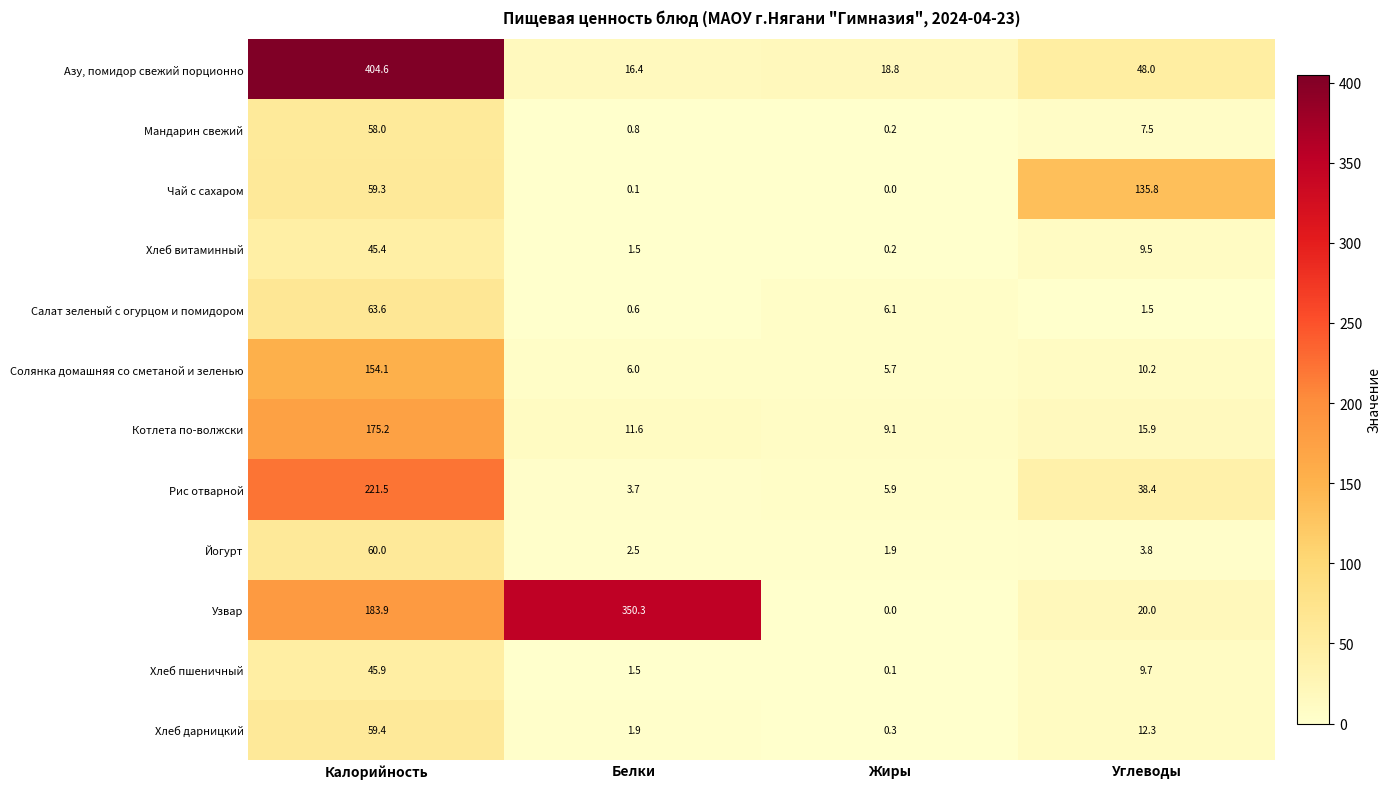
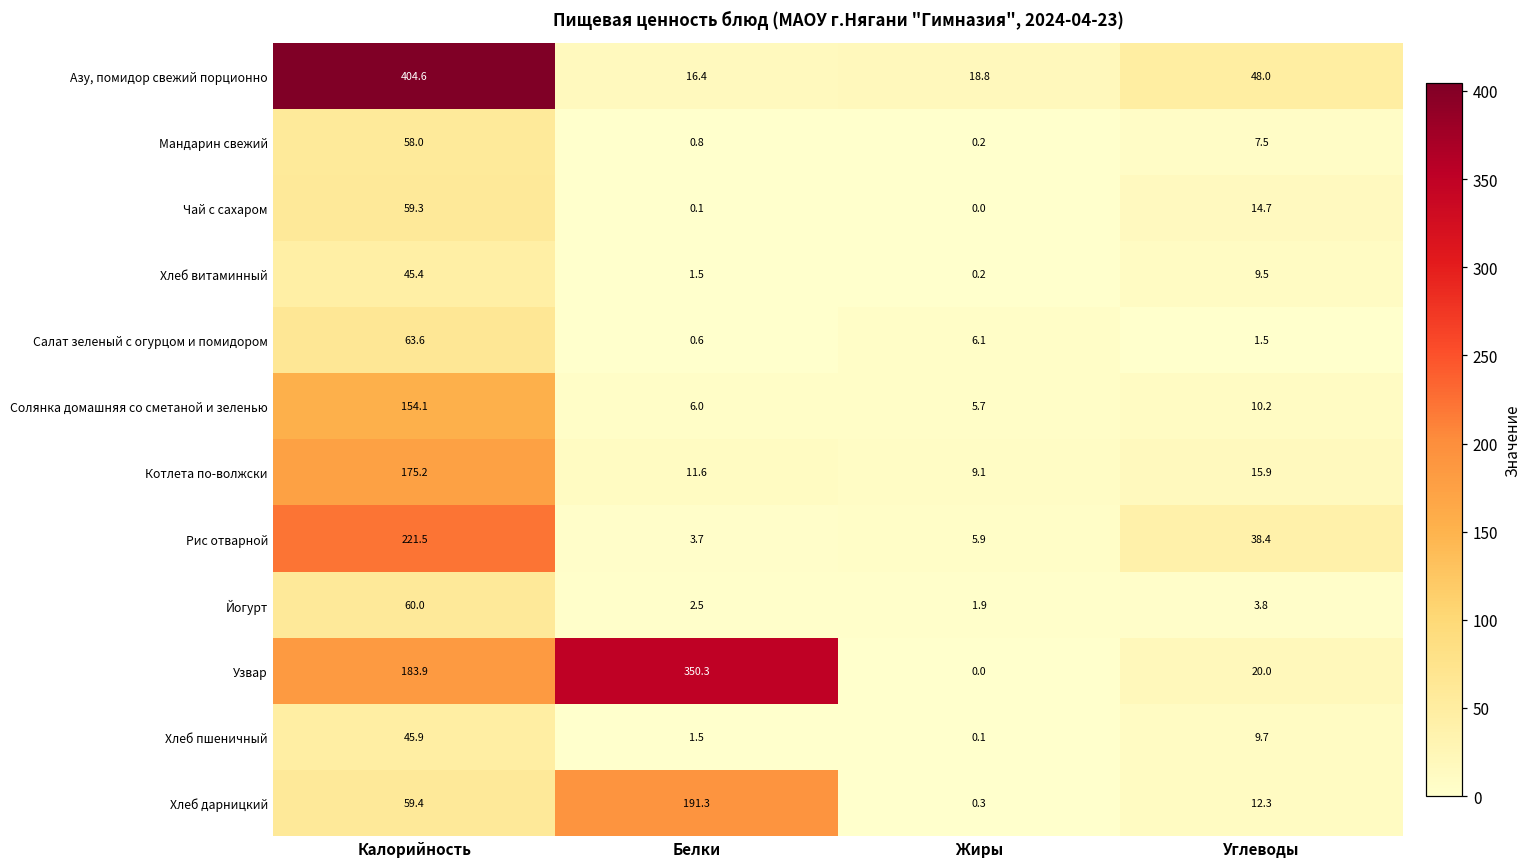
Чай с сахаром, Углеводы: 135.8 -> 14.7
Хлеб дарницкий, Белки: 1.9 -> 191.3
